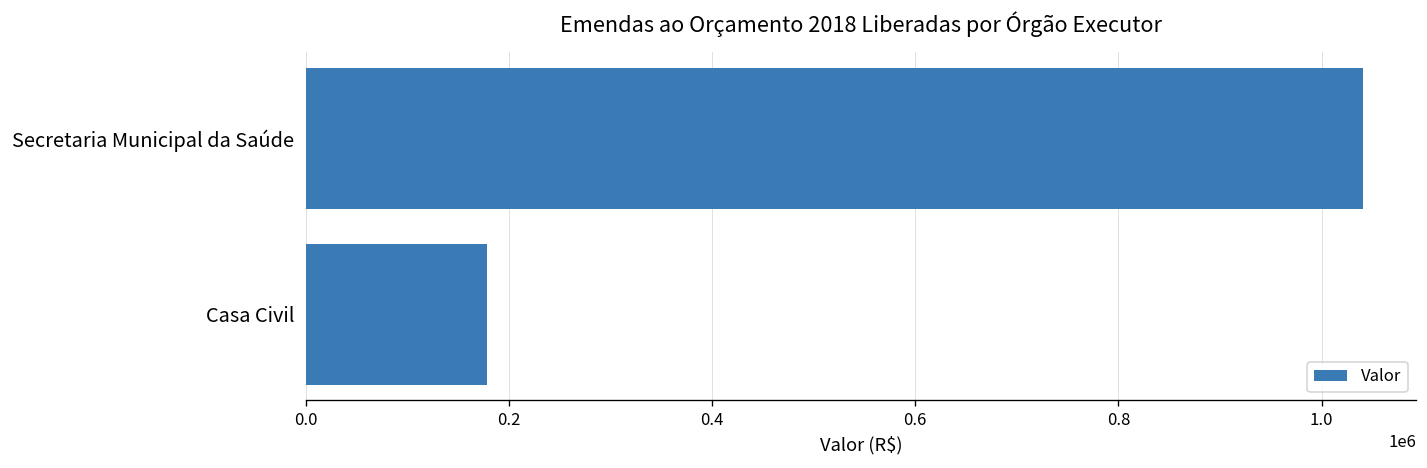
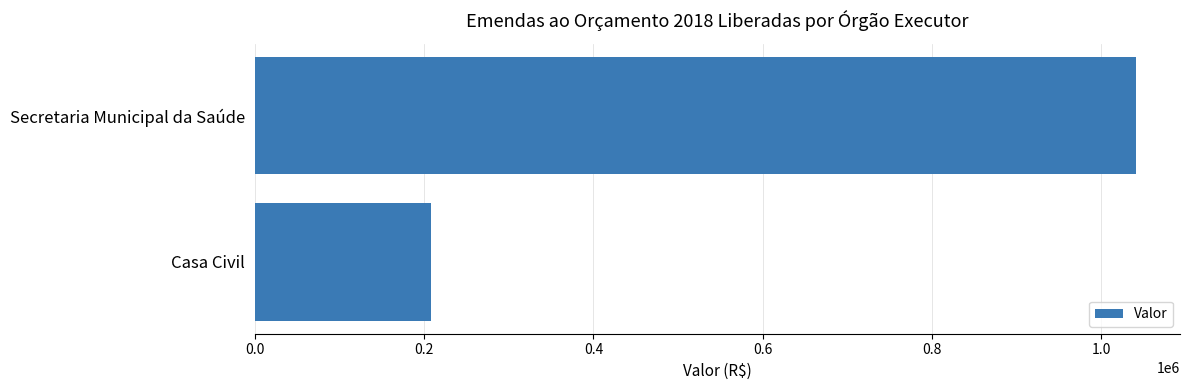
Casa Civil: 180000 -> 210000
